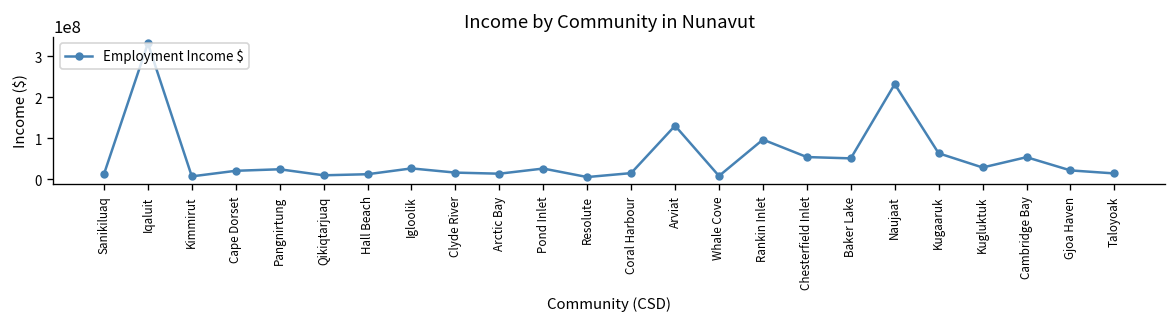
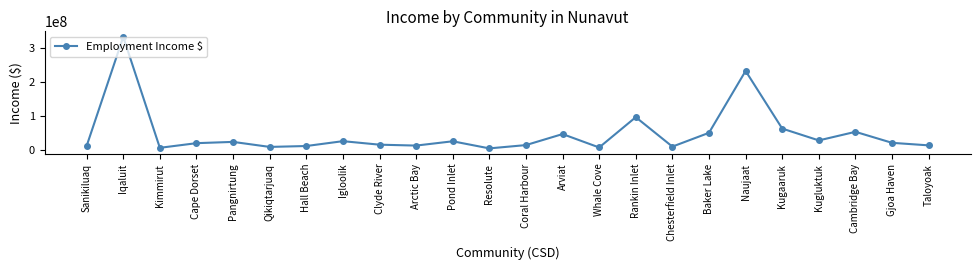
Arviat: 130000000 -> 50000000
Chesterfield Inlet: 50000000 -> 10000000
